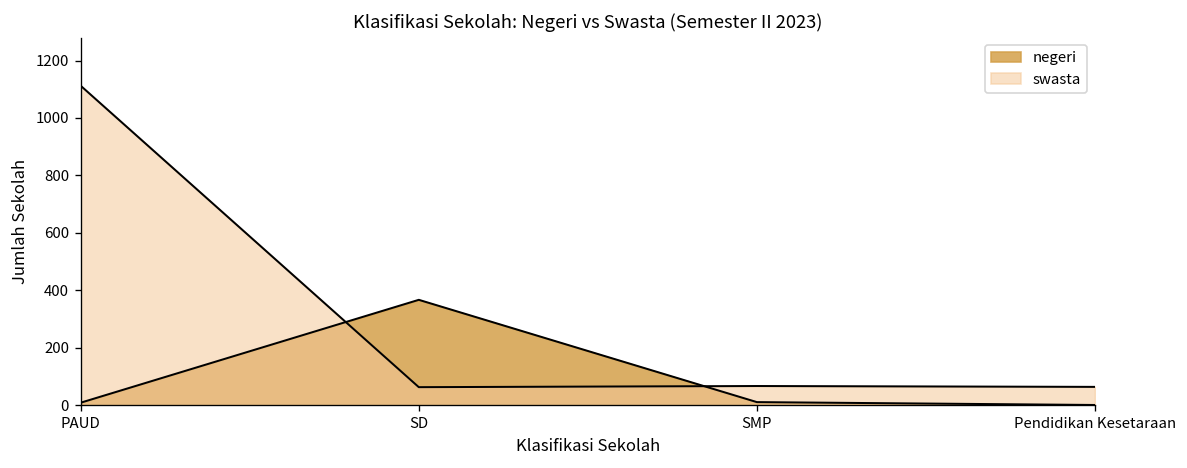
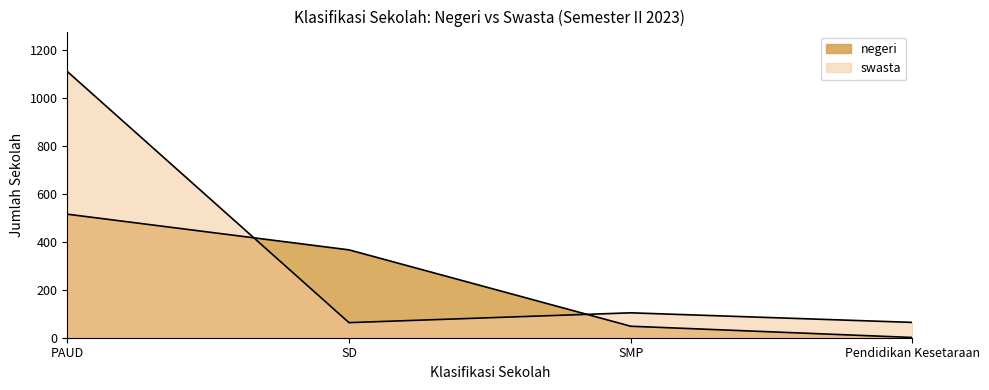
negeri, PAUD: 10 -> 520
negeri, SMP: 10 -> 50
swasta, SMP: 70 -> 100
